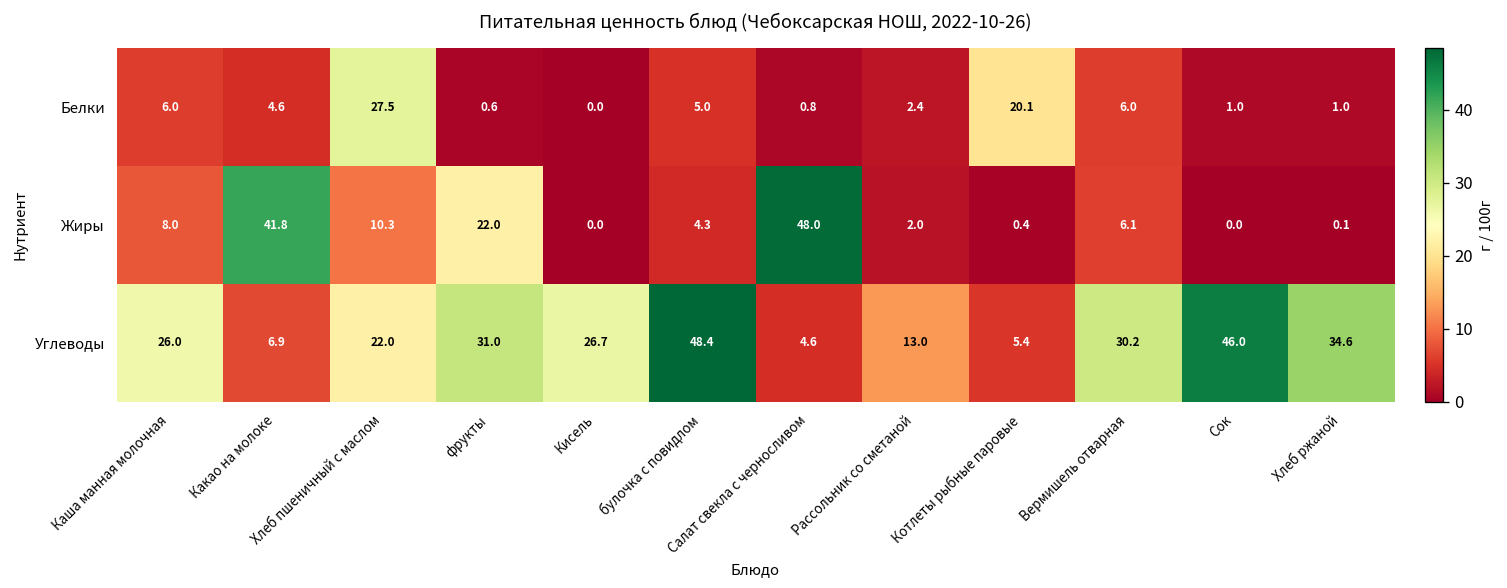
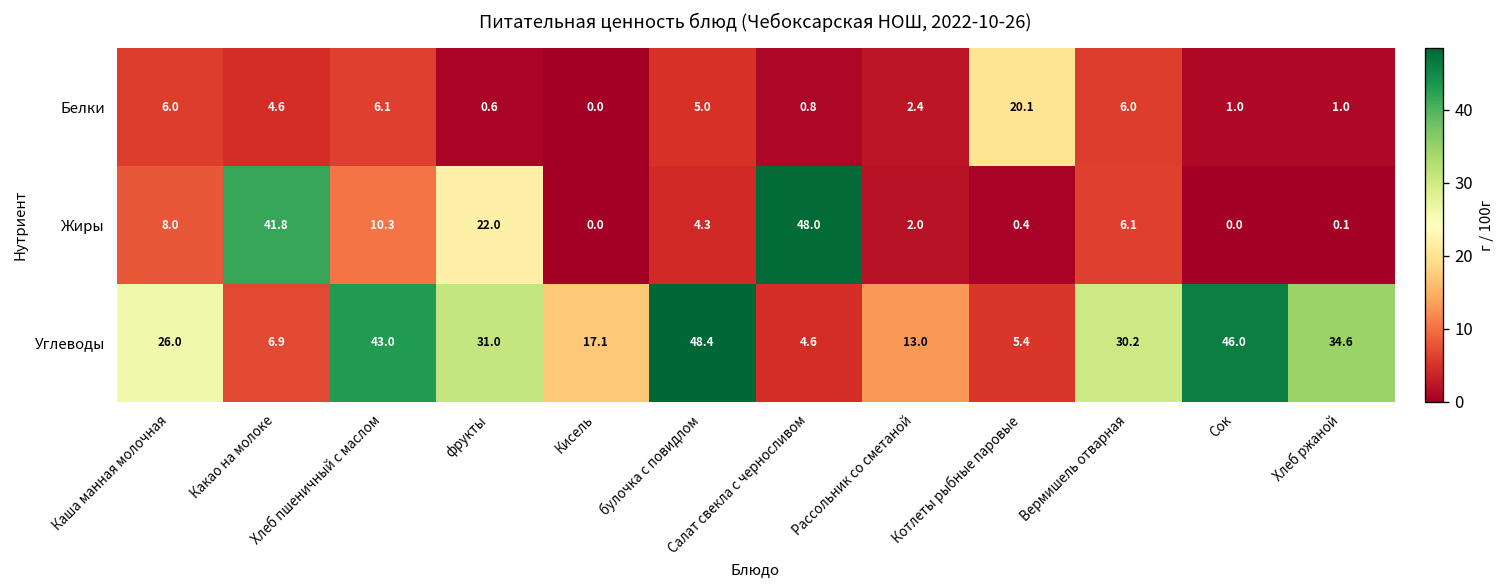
Белки, Хлеб пшеничный с маслом: 27.5 -> 6.1
Углеводы, Хлеб пшеничный с маслом: 22.0 -> 43.0
Углеводы, Кисель: 26.7 -> 17.1
